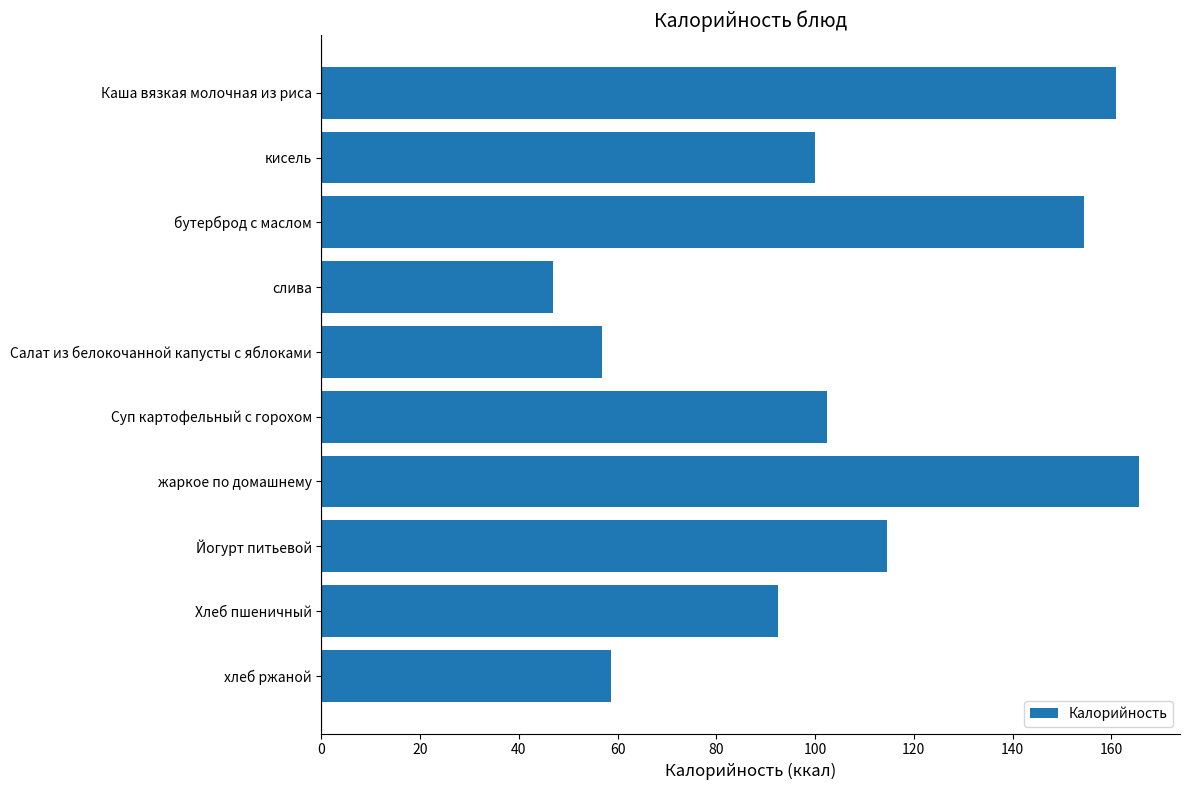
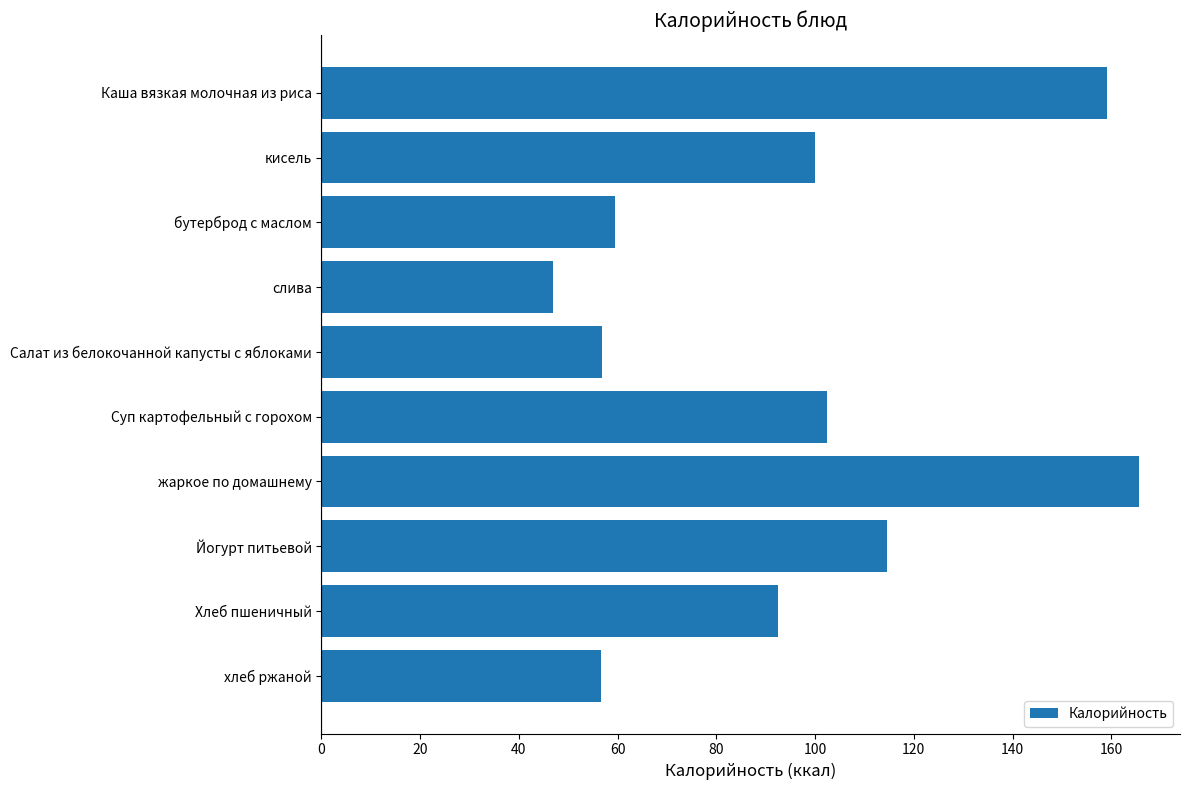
Каша вязкая молочная из риса: 161 -> 159
бутерброд с маслом: 155 -> 59
хлеб ржаной: 59 -> 57
